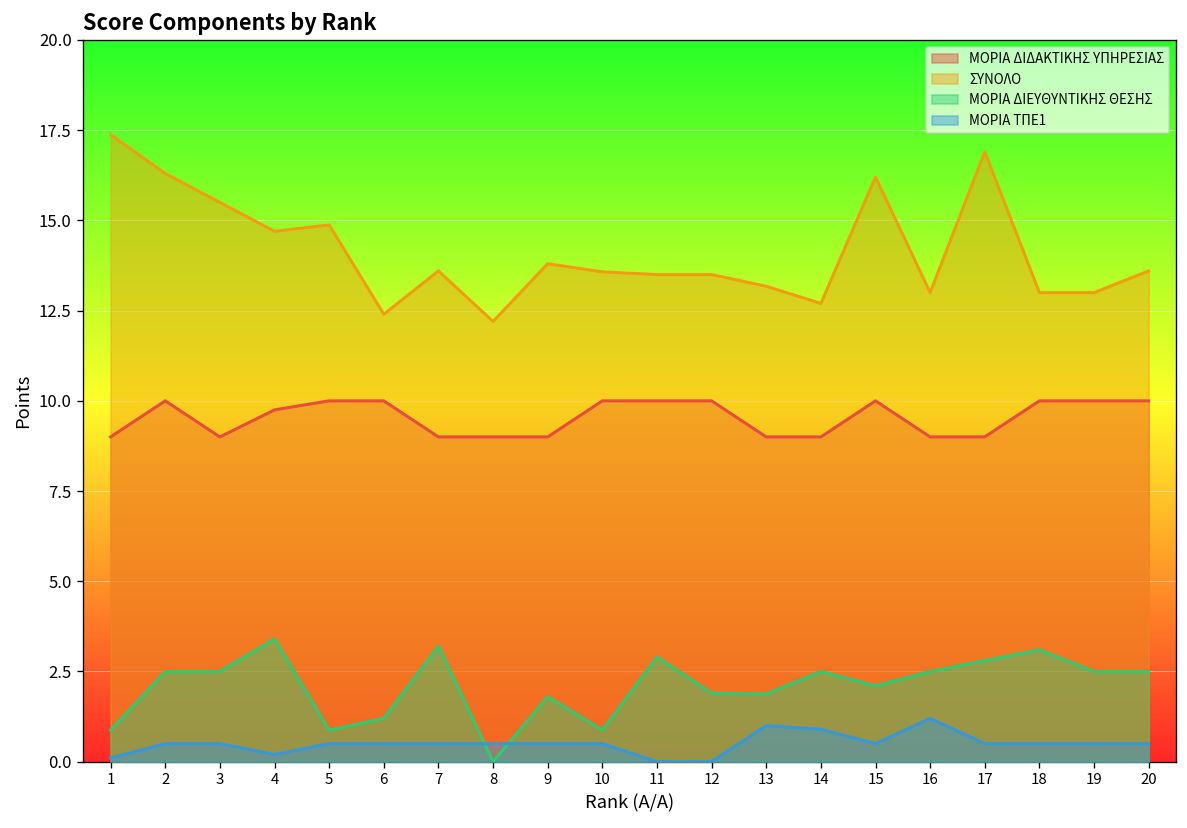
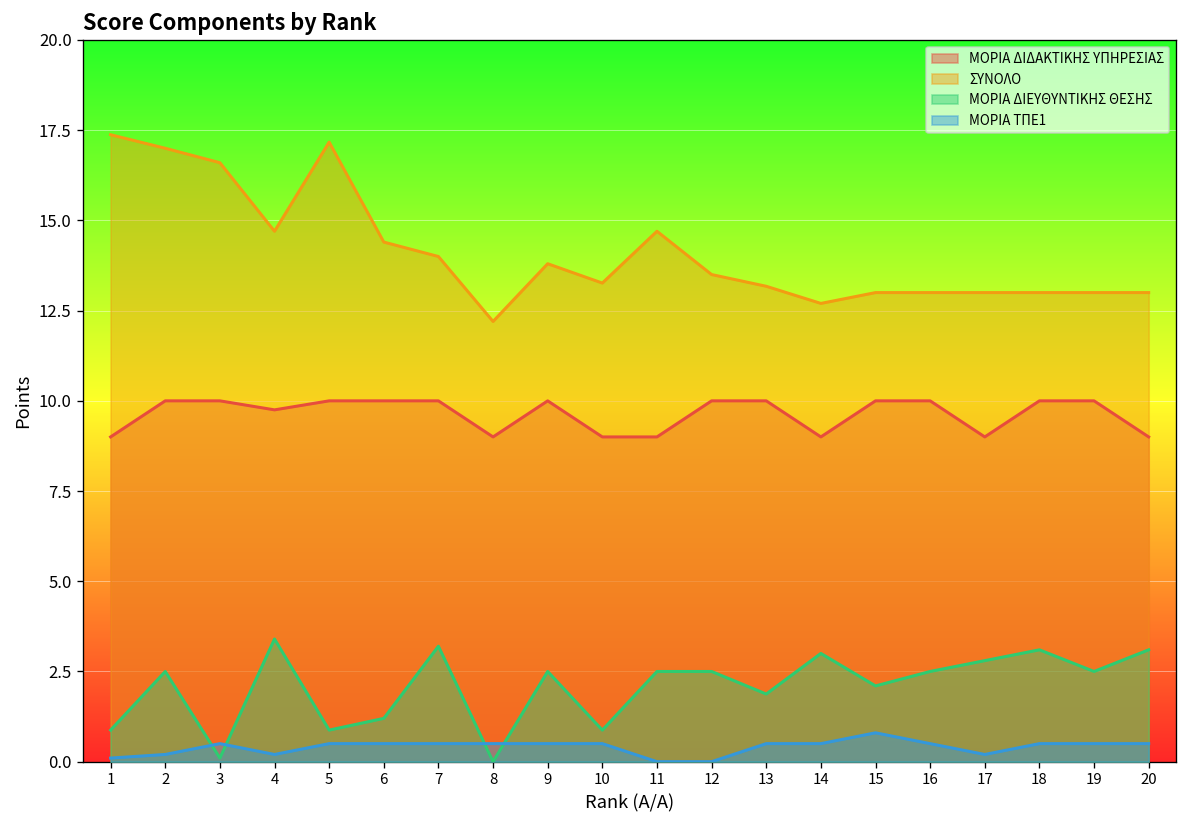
ΣΥΝΟΛΟ, 2: 16.3 -> 17.0
ΜΟΡΙΑ ΤΠΕ1, 2: 0.5 -> 0.2
ΜΟΡΙΑ ΔΙΔΑΚΤΙΚΗΣ ΥΠΗΡΕΣΙΑΣ, 3: 9 -> 10
ΣΥΝΟΛΟ, 3: 15.5 -> 16.6
ΜΟΡΙΑ ΔΙΕΥΘΥΝΤΙΚΗΣ ΘΕΣΗΣ, 3: 2.5 -> 0.1
ΣΥΝΟΛΟ, 5: 14.9 -> 17.2
ΣΥΝΟΛΟ, 6: 12.4 -> 14.4
ΜΟΡΙΑ ΔΙΔΑΚΤΙΚΗΣ ΥΠΗΡΕΣΙΑΣ, 7: 9 -> 10
ΣΥΝΟΛΟ, 7: 13.6 -> 14.0
ΜΟΡΙΑ ΔΙΔΑΚΤΙΚΗΣ ΥΠΗΡΕΣΙΑΣ, 9: 9 -> 10
ΜΟΡΙΑ ΔΙΕΥΘΥΝΤΙΚΗΣ ΘΕΣΗΣ, 9: 1.8 -> 2.5
ΜΟΡΙΑ ΔΙΔΑΚΤΙΚΗΣ ΥΠΗΡΕΣΙΑΣ, 10: 10 -> 9
ΣΥΝΟΛΟ, 10: 13.6 -> 13.3
ΜΟΡΙΑ ΔΙΔΑΚΤΙΚΗΣ ΥΠΗΡΕΣΙΑΣ, 11: 10 -> 9
ΣΥΝΟΛΟ, 11: 13.5 -> 14.7
ΜΟΡΙΑ ΔΙΕΥΘΥΝΤΙΚΗΣ ΘΕΣΗΣ, 11: 2.9 -> 2.5
ΜΟΡΙΑ ΔΙΕΥΘΥΝΤΙΚΗΣ ΘΕΣΗΣ, 12: 1.9 -> 2.5
ΜΟΡΙΑ ΔΙΔΑΚΤΙΚΗΣ ΥΠΗΡΕΣΙΑΣ, 13: 9 -> 10
ΜΟΡΙΑ ΤΠΕ1, 13: 1.0 -> 0.5
ΜΟΡΙΑ ΔΙΕΥΘΥΝΤΙΚΗΣ ΘΕΣΗΣ, 14: 2.5 -> 3.0
ΜΟΡΙΑ ΤΠΕ1, 14: 0.9 -> 0.5
ΣΥΝΟΛΟ, 15: 16.2 -> 13.0
ΜΟΡΙΑ ΤΠΕ1, 15: 0.5 -> 0.8
ΜΟΡΙΑ ΔΙΔΑΚΤΙΚΗΣ ΥΠΗΡΕΣΙΑΣ, 16: 9 -> 10
ΜΟΡΙΑ ΤΠΕ1, 16: 1.2 -> 0.5
ΣΥΝΟΛΟ, 17: 16.9 -> 13.0
ΜΟΡΙΑ ΤΠΕ1, 17: 0.5 -> 0.2
ΜΟΡΙΑ ΔΙΔΑΚΤΙΚΗΣ ΥΠΗΡΕΣΙΑΣ, 20: 10 -> 9
ΣΥΝΟΛΟ, 20: 13.6 -> 13.0
ΜΟΡΙΑ ΔΙΕΥΘΥΝΤΙΚΗΣ ΘΕΣΗΣ, 20: 2.5 -> 3.1
